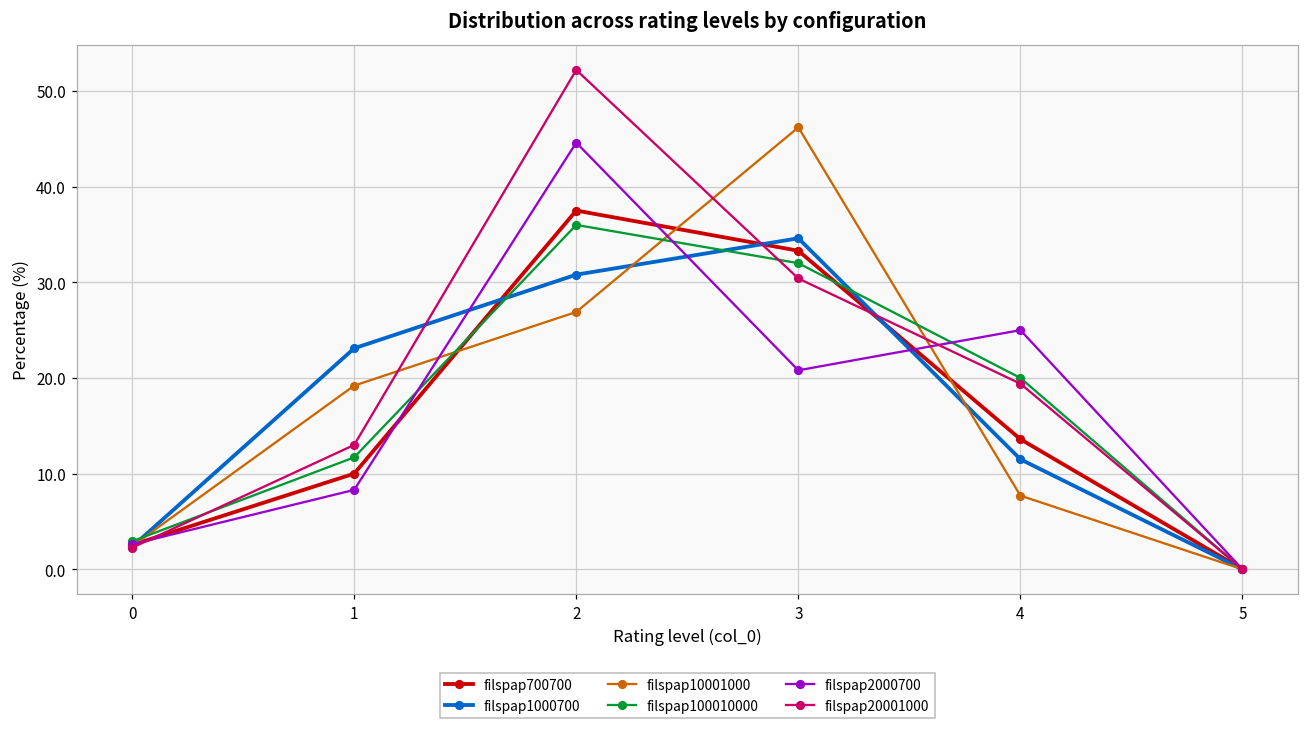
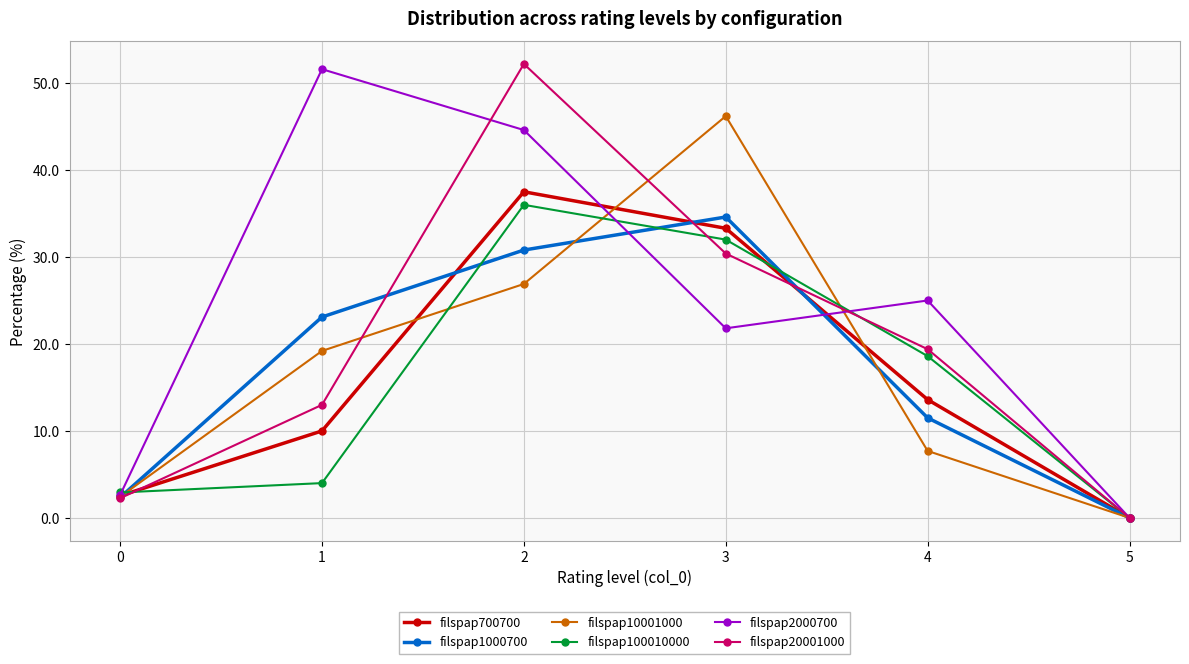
filspap100010000, 1: 12 -> 4
filspap2000700, 1: 8 -> 52
filspap2000700, 3: 21 -> 22
filspap100010000, 4: 20 -> 19
